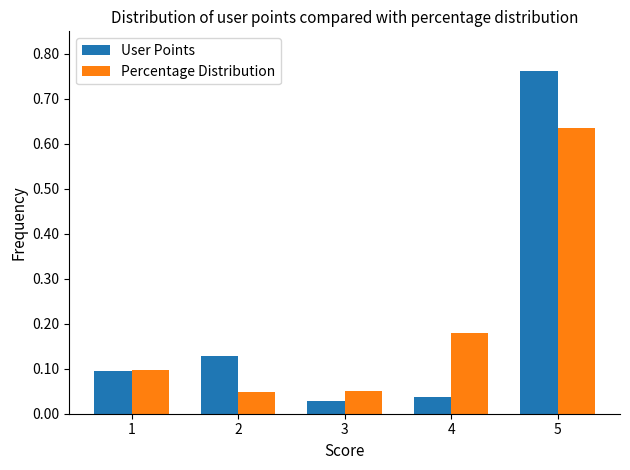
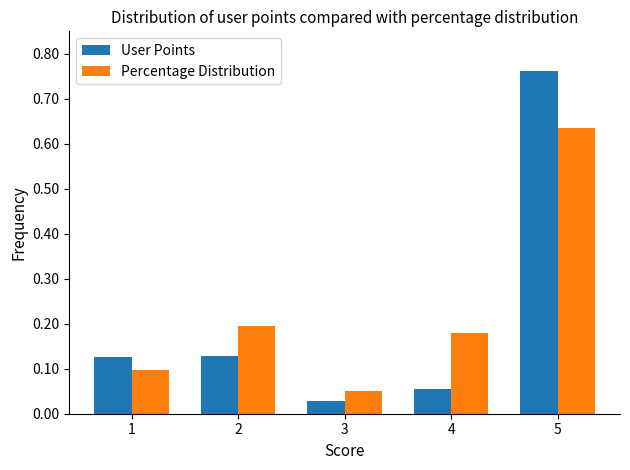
User Points, 1: 0.10 -> 0.13
Percentage Distribution, 2: 0.05 -> 0.19
User Points, 4: 0.04 -> 0.06
